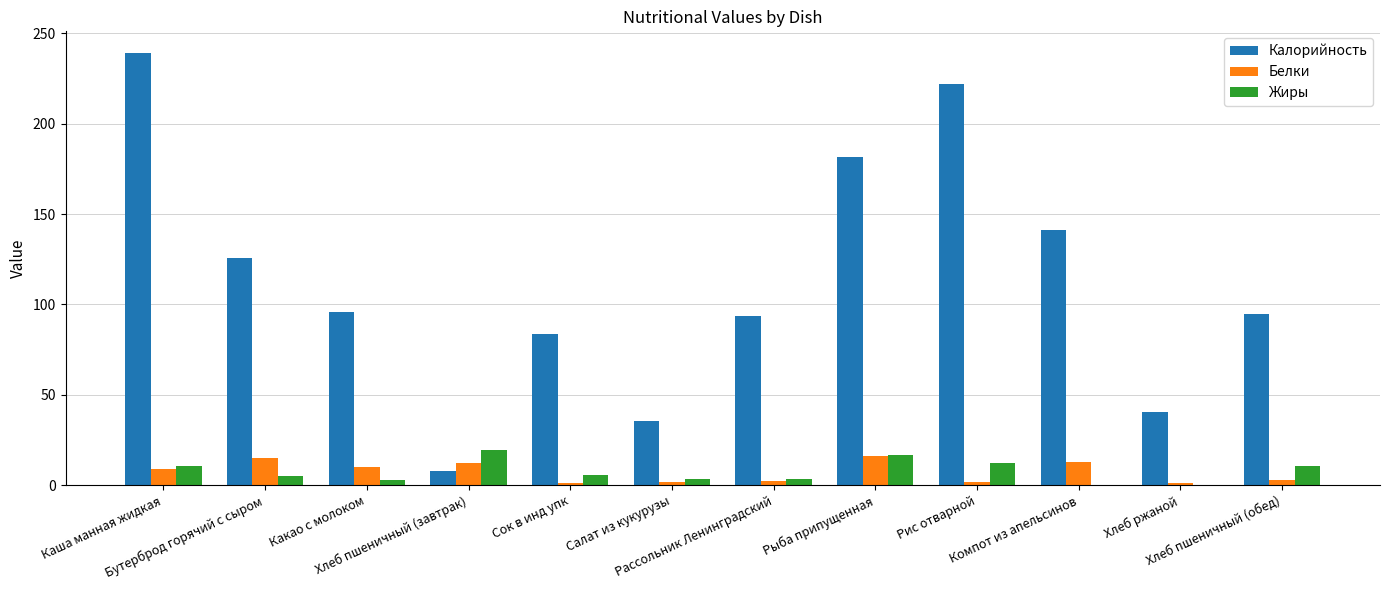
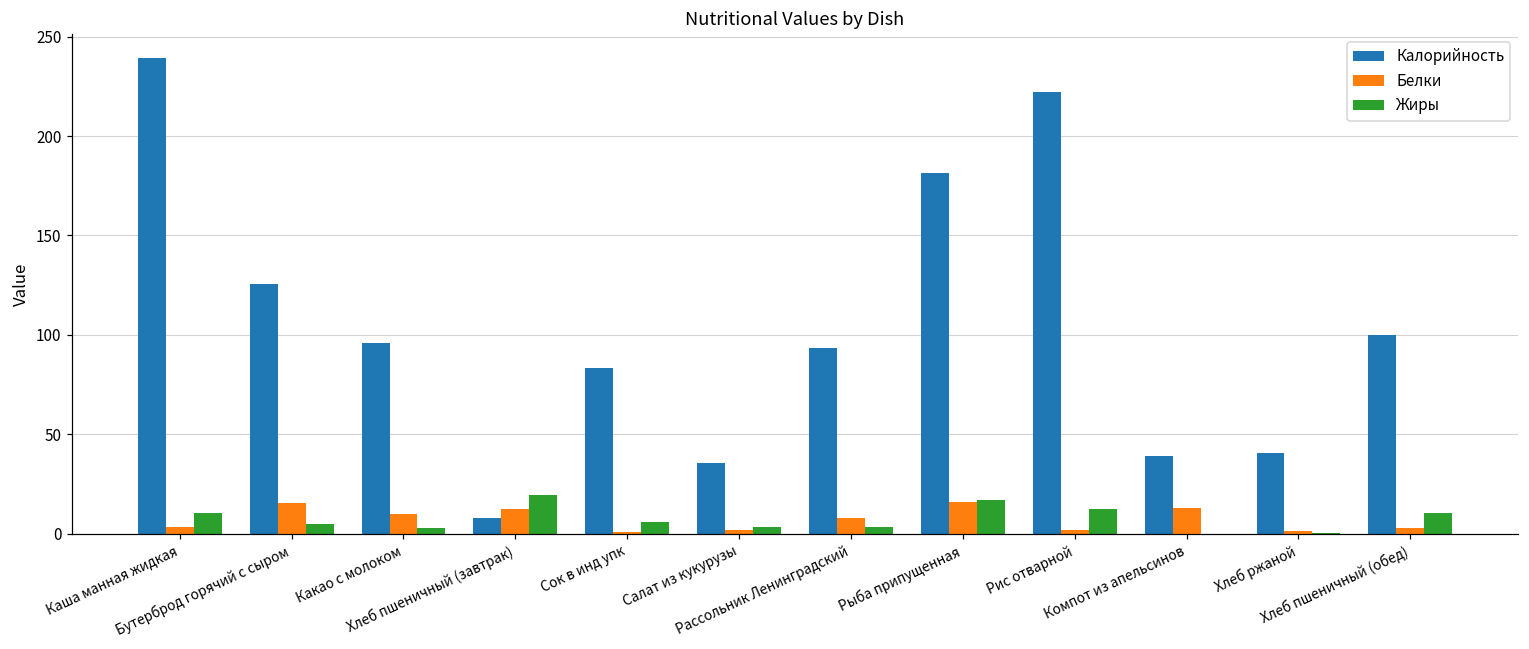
Белки, Каша манная жидкая: 9 -> 3
Белки, Рассольник Ленинградский: 2 -> 8
Калорийность, Компот из апельсинов: 141 -> 39
Калорийность, Хлеб пшеничный (обед): 95 -> 100
